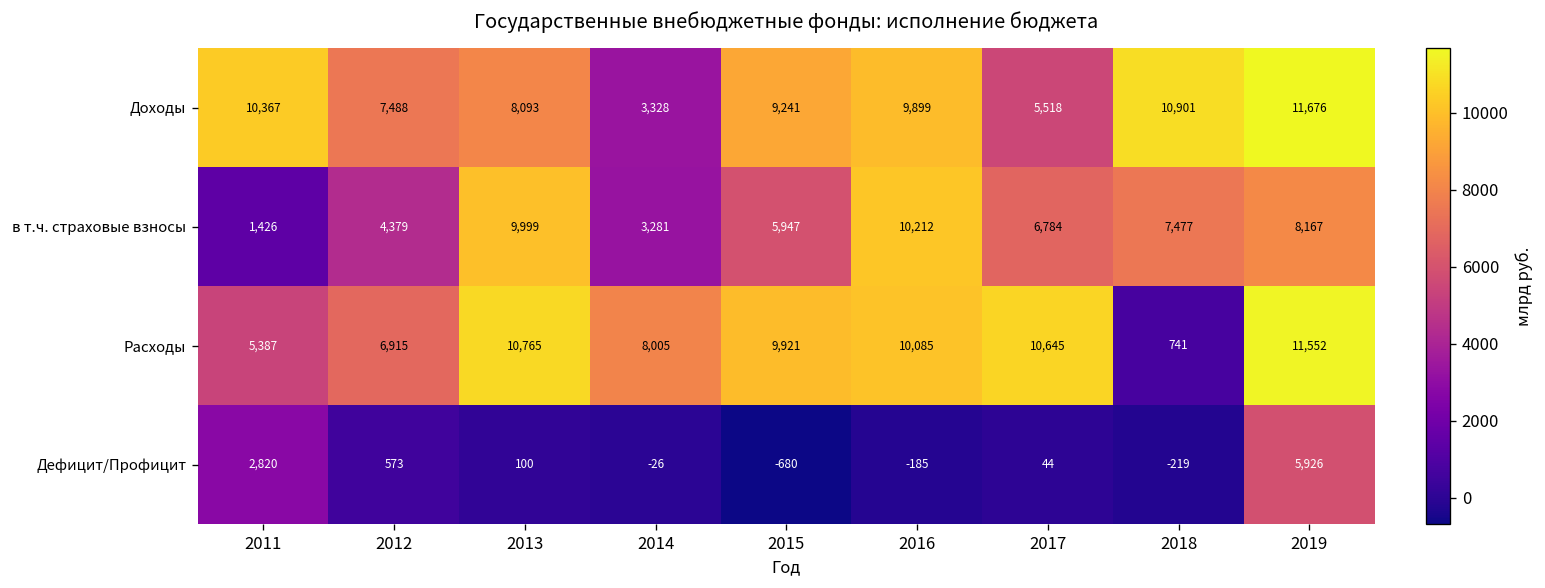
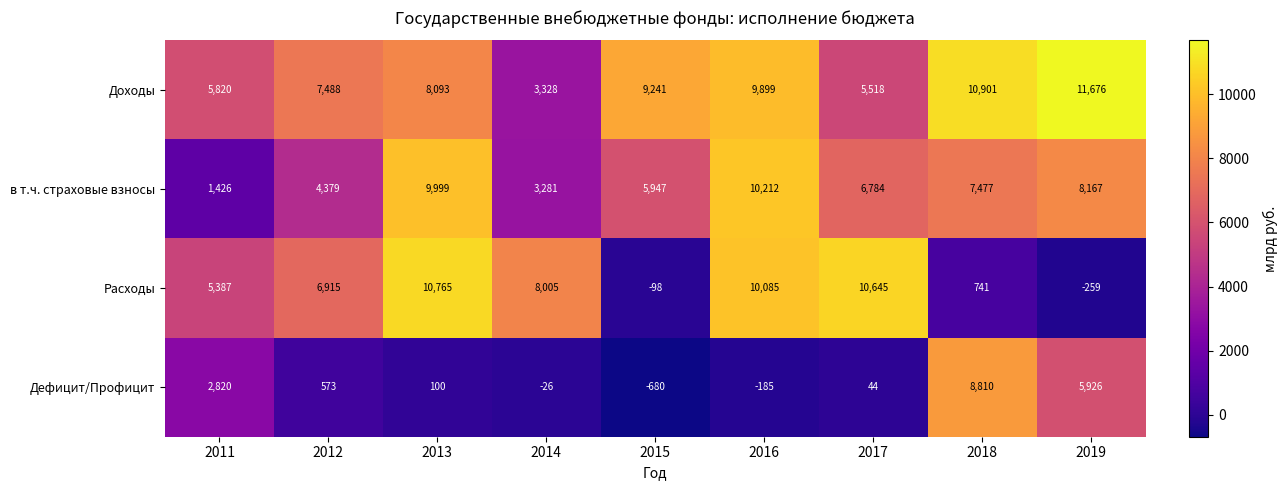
Доходы, 2011: 10,367 -> 5,820
Расходы, 2015: 9,921 -> -98
Расходы, 2019: 11,552 -> -259
Дефицит/Профицит, 2018: -219 -> 8,810
